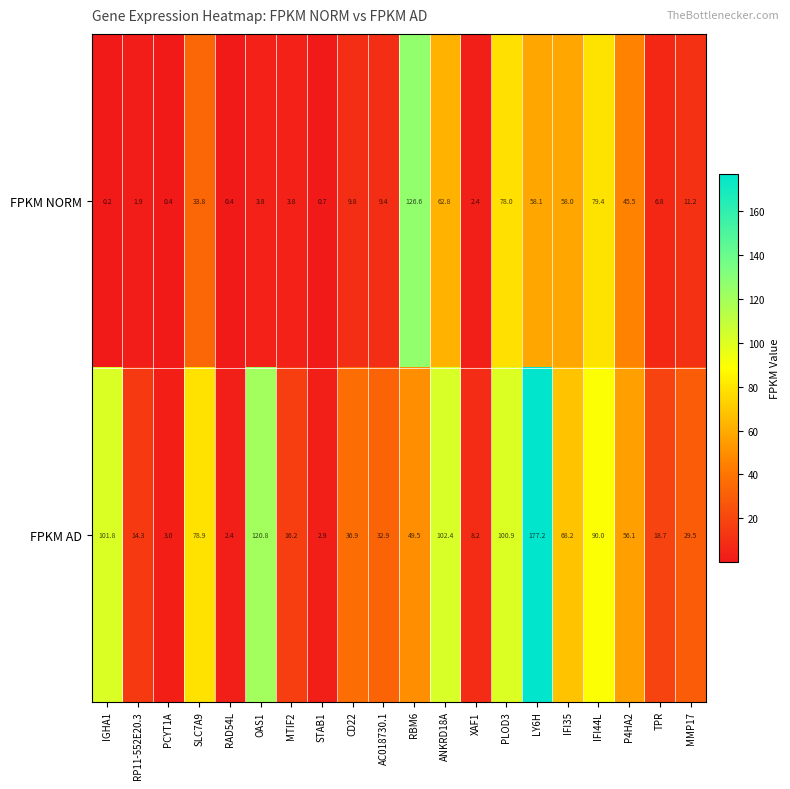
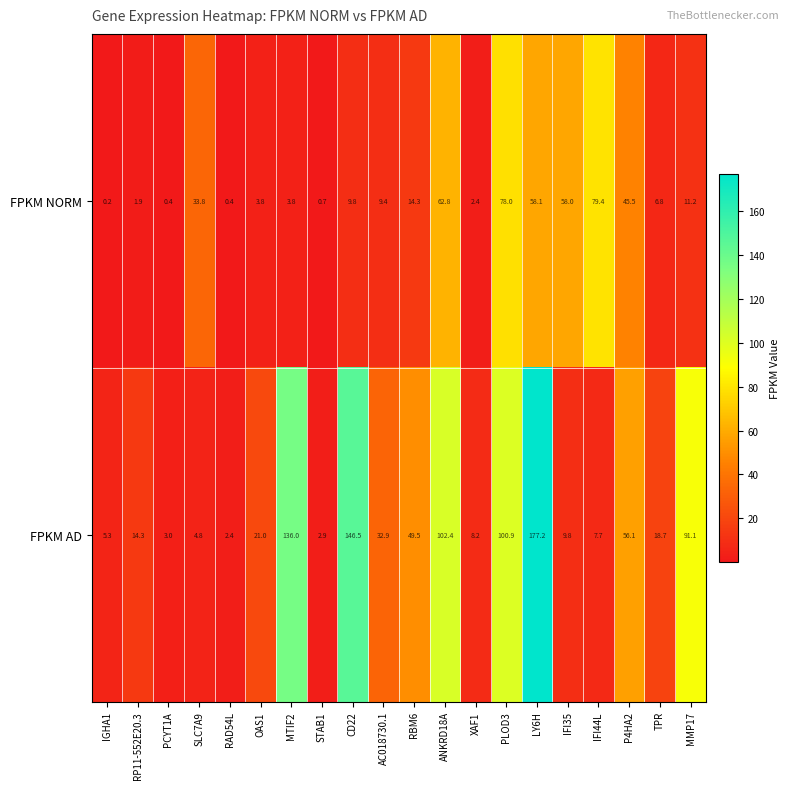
FPKM NORM, RBM6: 126.6 -> 14.3
FPKM AD, IGHA1: 101.8 -> 5.3
FPKM AD, SLC7A9: 78.9 -> 4.8
FPKM AD, OAS1: 120.8 -> 21.0
FPKM AD, MTIF2: 16.2 -> 136.0
FPKM AD, CD22: 36.9 -> 146.5
FPKM AD, IFI35: 68.2 -> 9.8
FPKM AD, IFI44L: 90.0 -> 7.7
FPKM AD, MMP17: 29.5 -> 91.1
